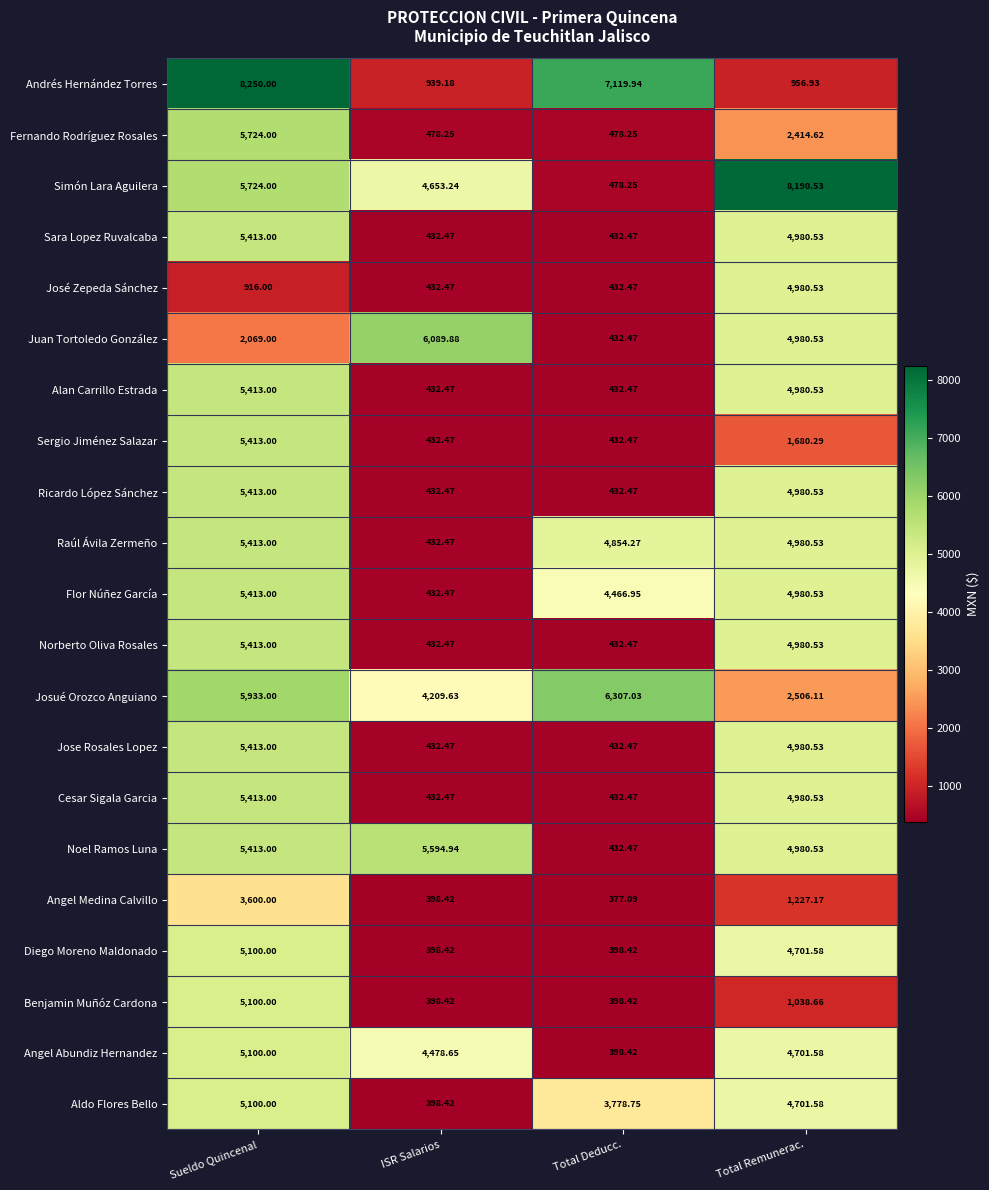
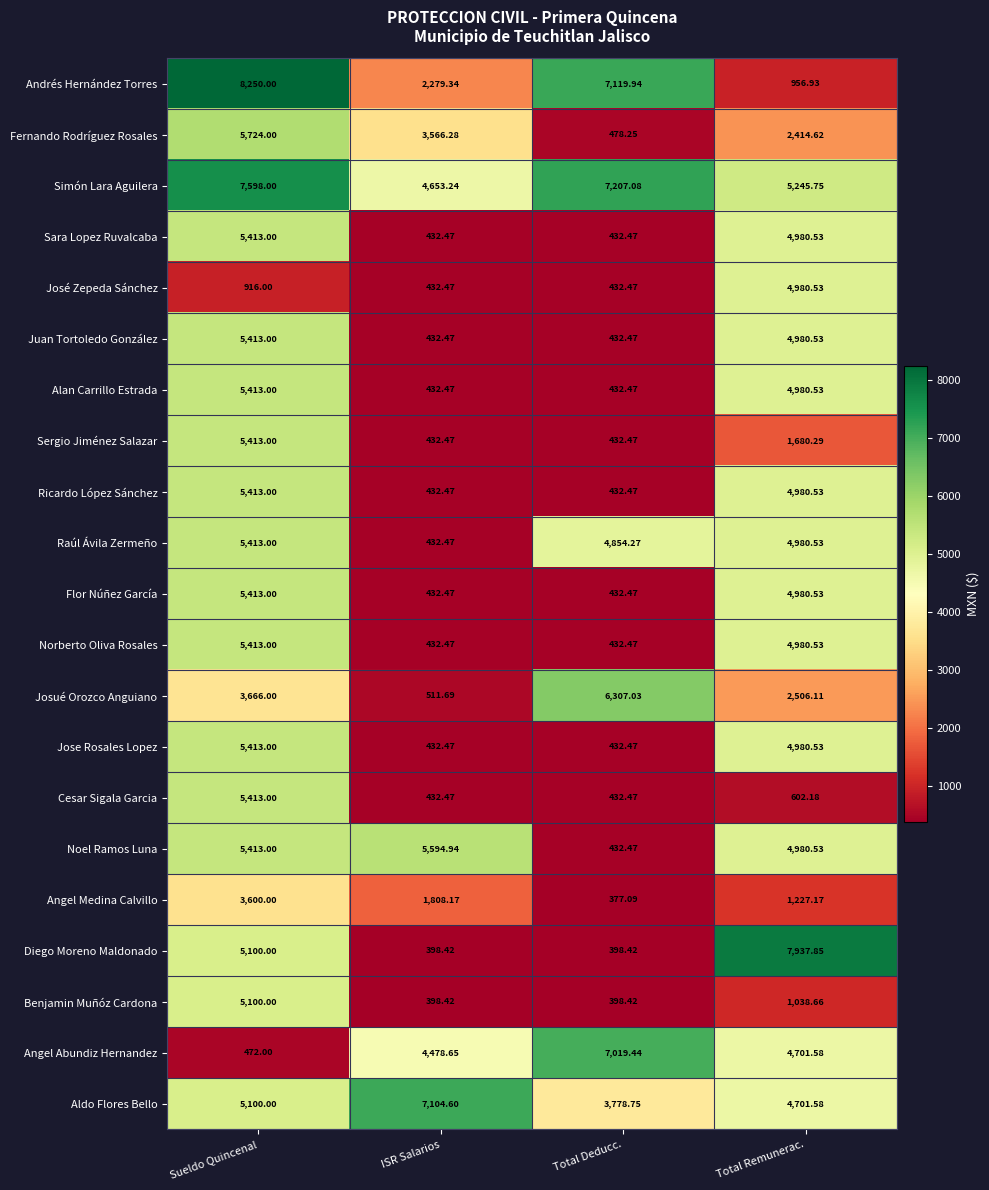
Andrés Hernández Torres, ISR Salarios: 939.18 -> 2,279.34
Fernando Rodríguez Rosales, ISR Salarios: 478.25 -> 3,566.28
Simón Lara Aguilera, Sueldo Quincenal: 5,724.00 -> 7,598.00
Simón Lara Aguilera, Total Deducc.: 478.25 -> 7,207.08
Simón Lara Aguilera, Total Remunerac.: 8,190.53 -> 5,245.75
Juan Tortoledo González, Sueldo Quincenal: 2,069.00 -> 5,413.00
Juan Tortoledo González, ISR Salarios: 6,089.88 -> 432.47
Flor Núñez García, Total Deducc.: 4,466.95 -> 432.47
Josué Orozco Anguiano, Sueldo Quincenal: 5,933.00 -> 3,666.00
Josué Orozco Anguiano, ISR Salarios: 4,209.63 -> 511.69
Cesar Sigala Garcia, Total Remunerac.: 4,980.53 -> 602.18
Angel Medina Calvillo, ISR Salarios: 398.42 -> 1,808.17
Diego Moreno Maldonado, Total Remunerac.: 4,701.58 -> 7,937.85
Angel Abundiz Hernandez, Sueldo Quincenal: 5,100.00 -> 472.00
Angel Abundiz Hernandez, Total Deducc.: 398.42 -> 7,019.44
Aldo Flores Bello, ISR Salarios: 398.42 -> 7,104.60
